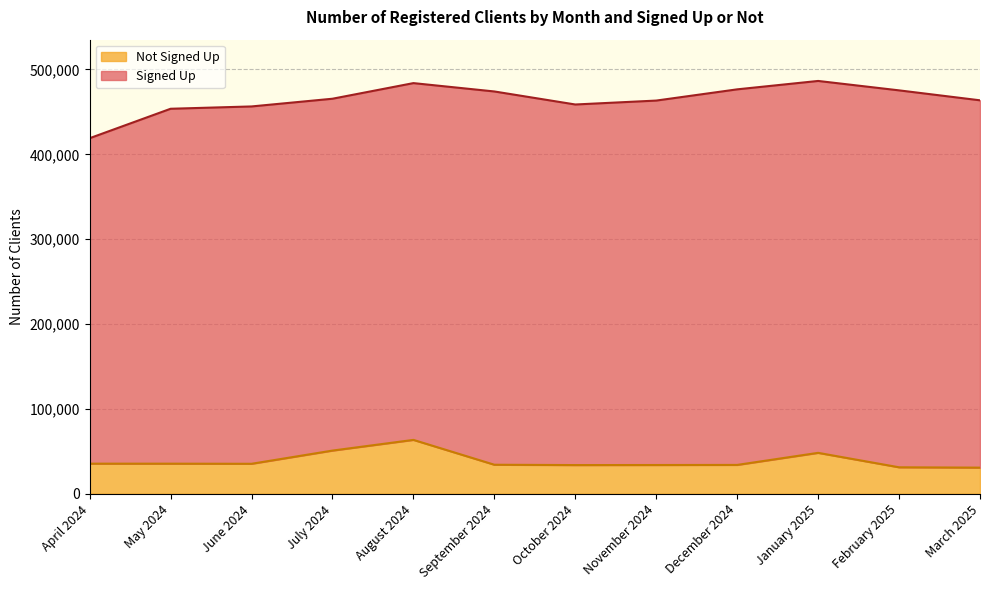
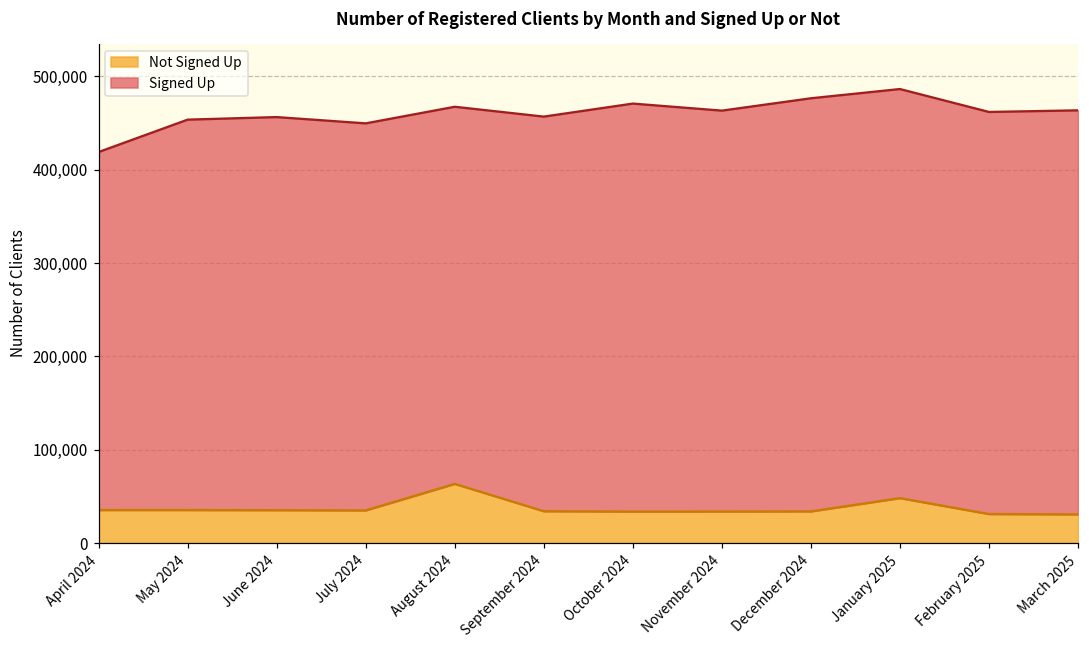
Not Signed Up, July 2024: 50,000 -> 40,000
Signed Up, August 2024: 420,000 -> 400,000
Signed Up, September 2024: 440,000 -> 420,000
Signed Up, October 2024: 420,000 -> 440,000
Signed Up, February 2025: 440,000 -> 430,000
